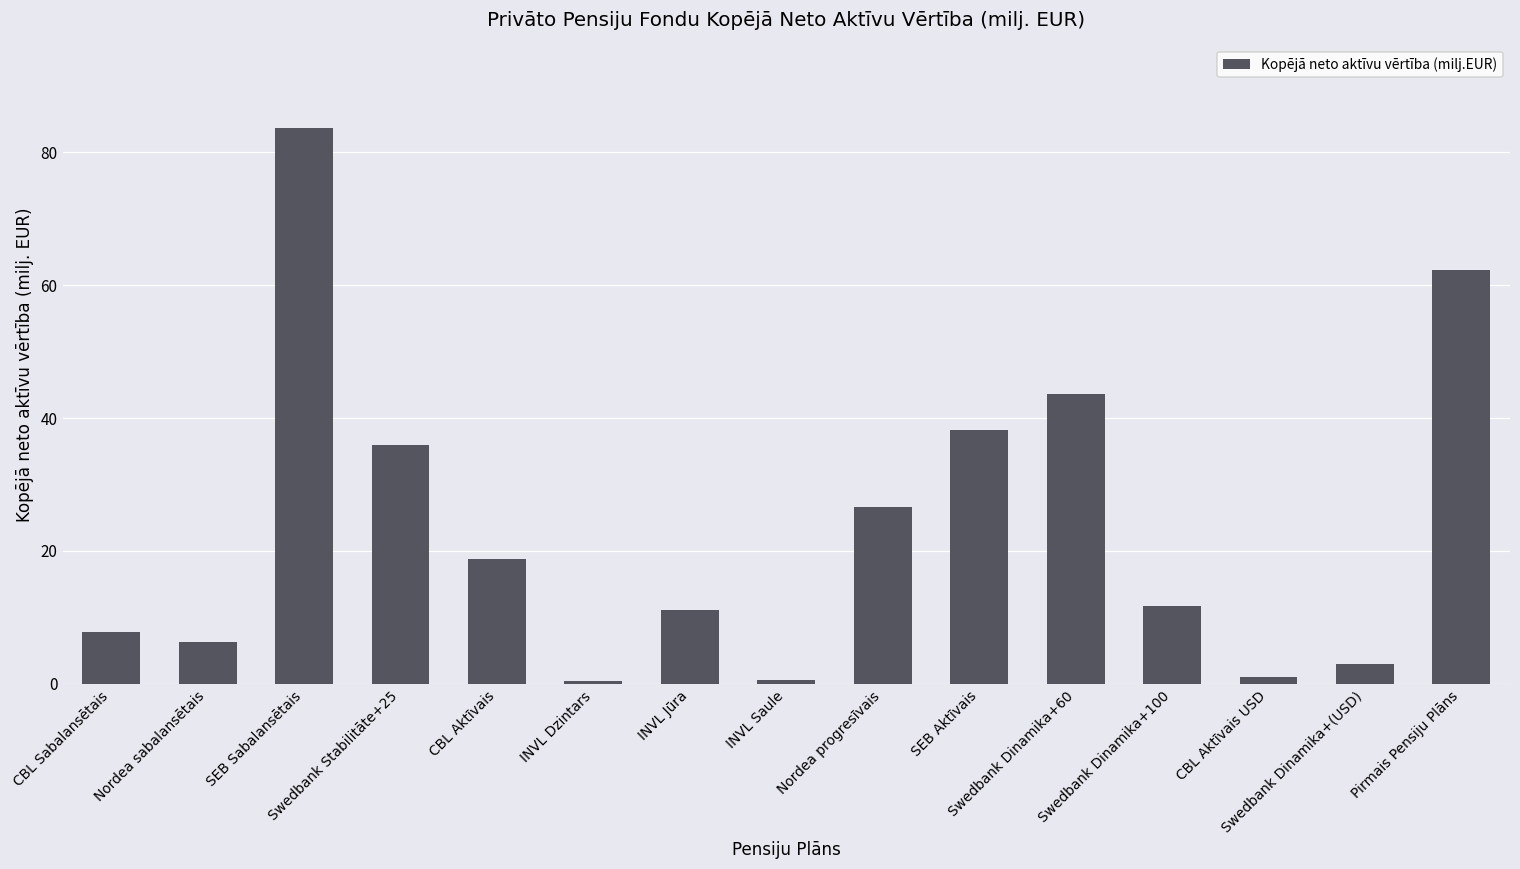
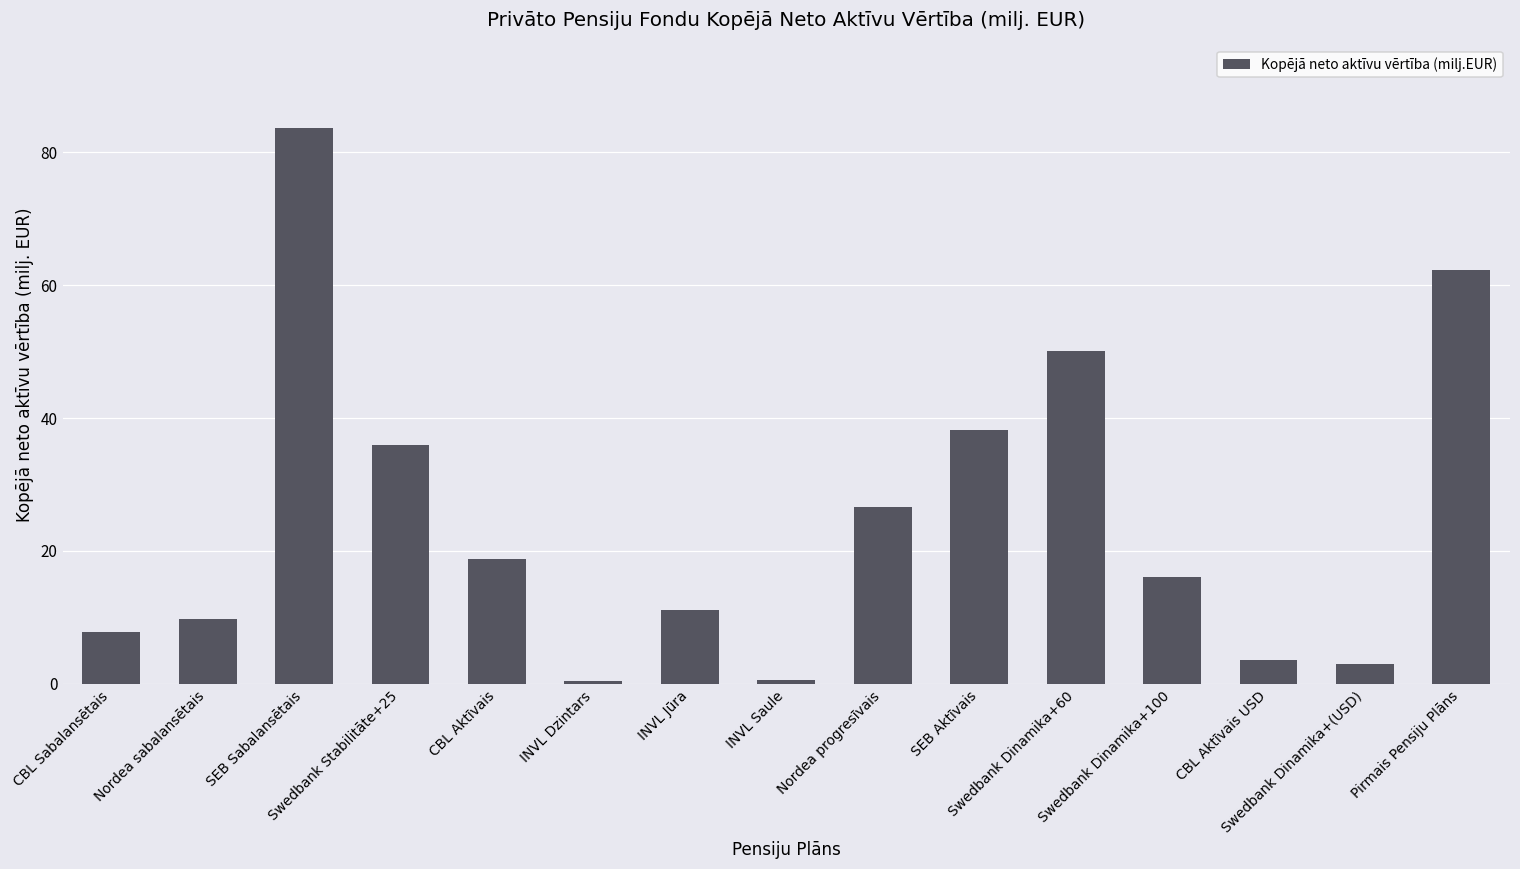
Nordea sabalansētais: 6 -> 10
Swedbank Dinamika+60: 44 -> 50
Swedbank Dinamika+100: 12 -> 16
CBL Aktīvais USD: 1 -> 4
